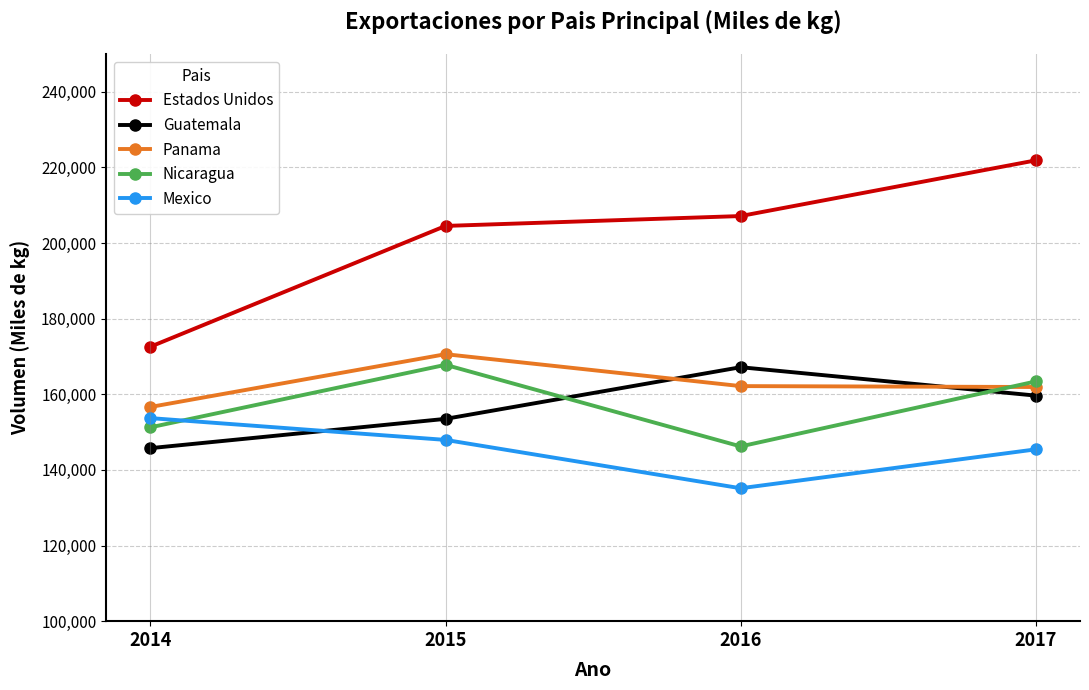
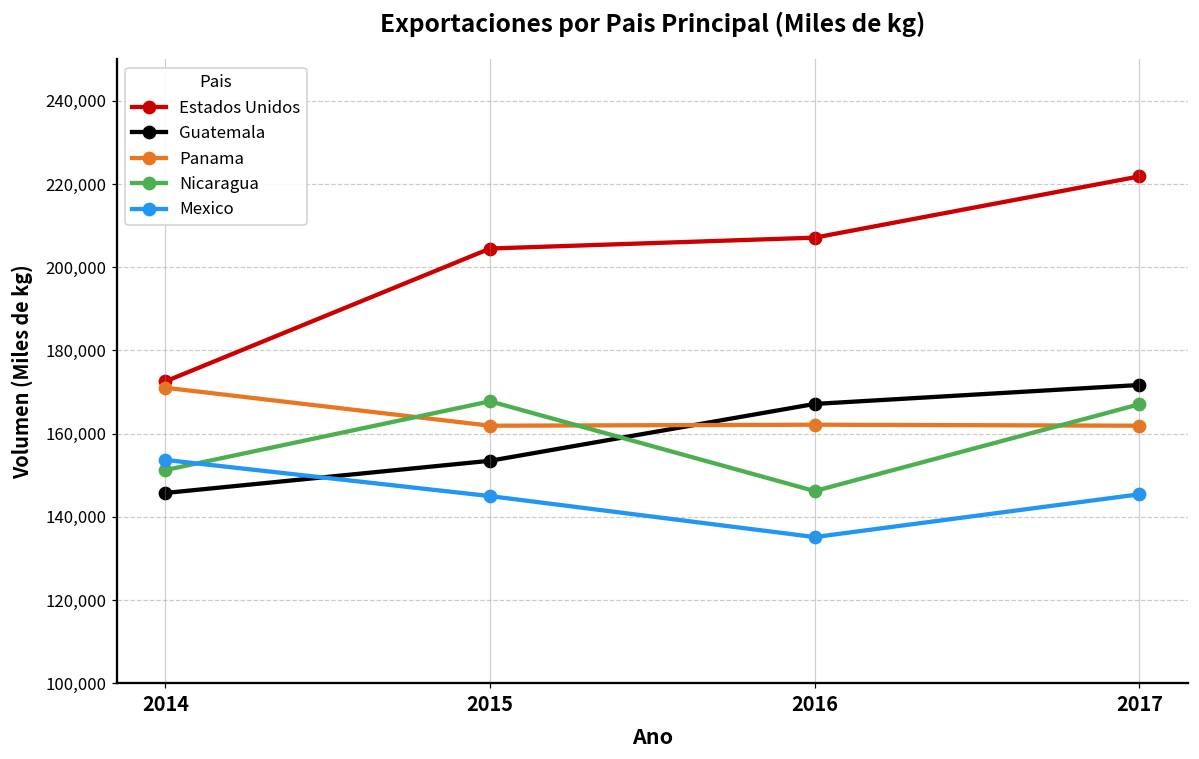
Panama, 2014: 157,000 -> 171,000
Panama, 2015: 171,000 -> 162,000
Mexico, 2015: 148,000 -> 145,000
Guatemala, 2017: 160,000 -> 172,000
Nicaragua, 2017: 163,000 -> 167,000
